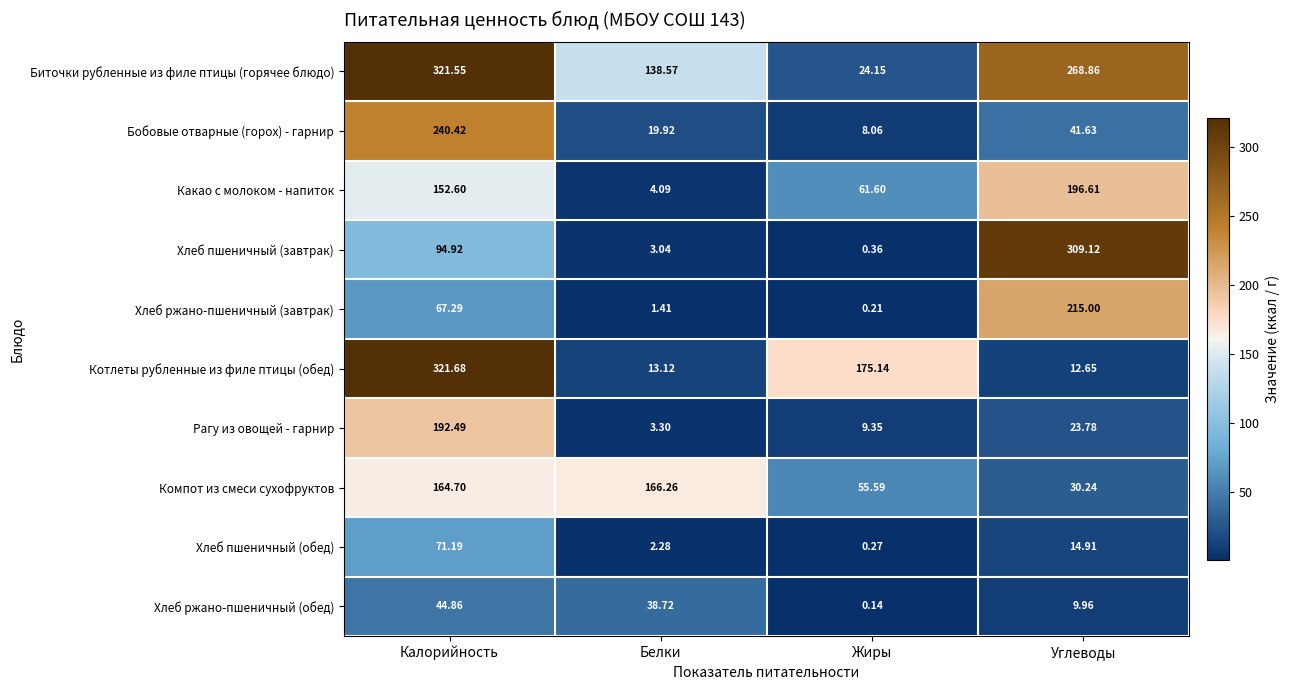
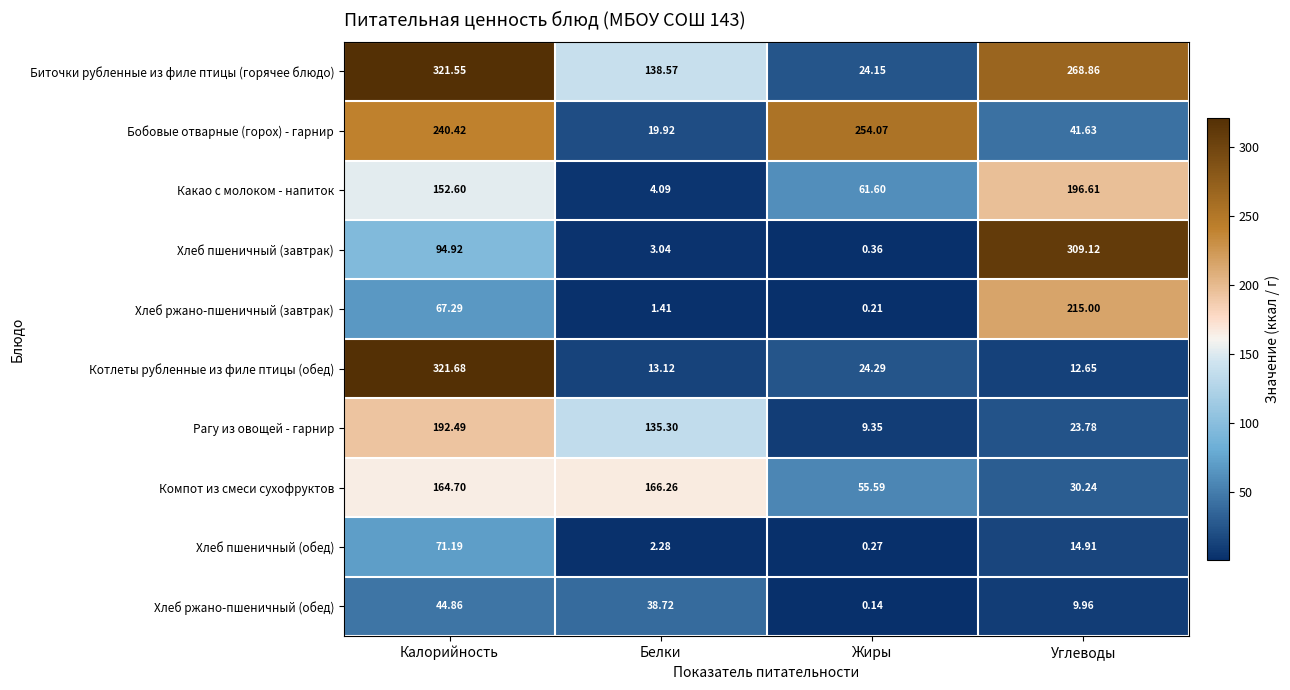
Бобовые отварные (горох) - гарнир, Жиры: 8.06 -> 254.07
Котлеты рубленные из филе птицы (обед), Жиры: 175.14 -> 24.29
Рагу из овощей - гарнир, Белки: 3.30 -> 135.30
